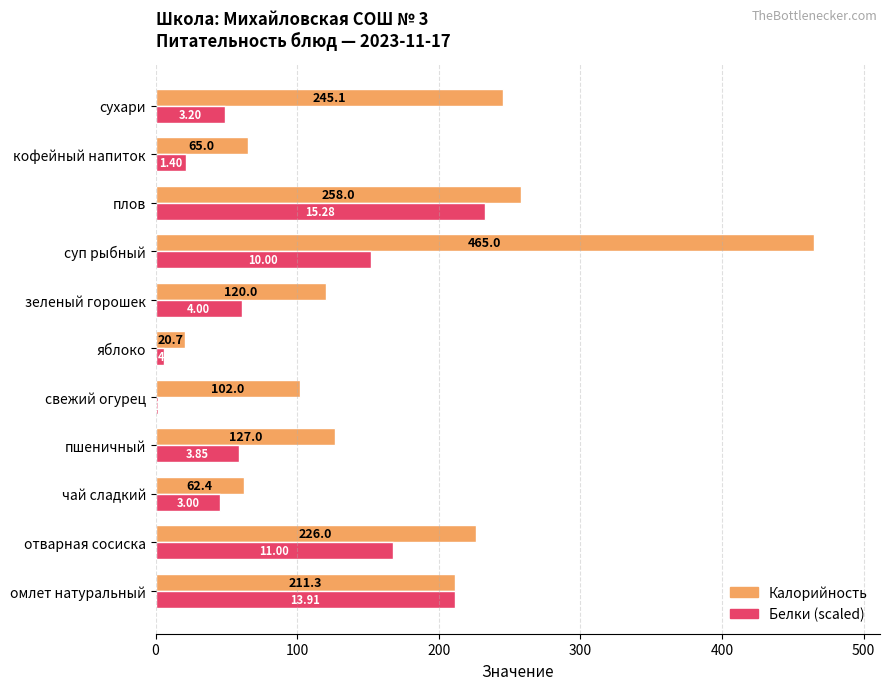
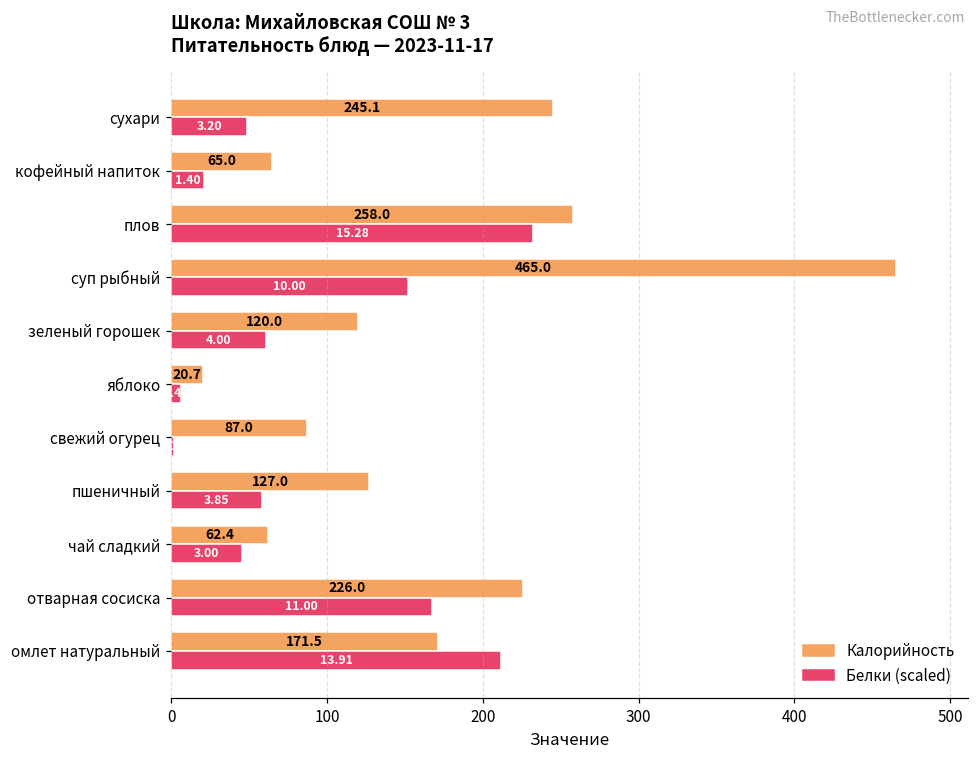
Калорийность, свежий огурец: 102.0 -> 87.0
Калорийность, омлет натуральный: 211.3 -> 171.5
